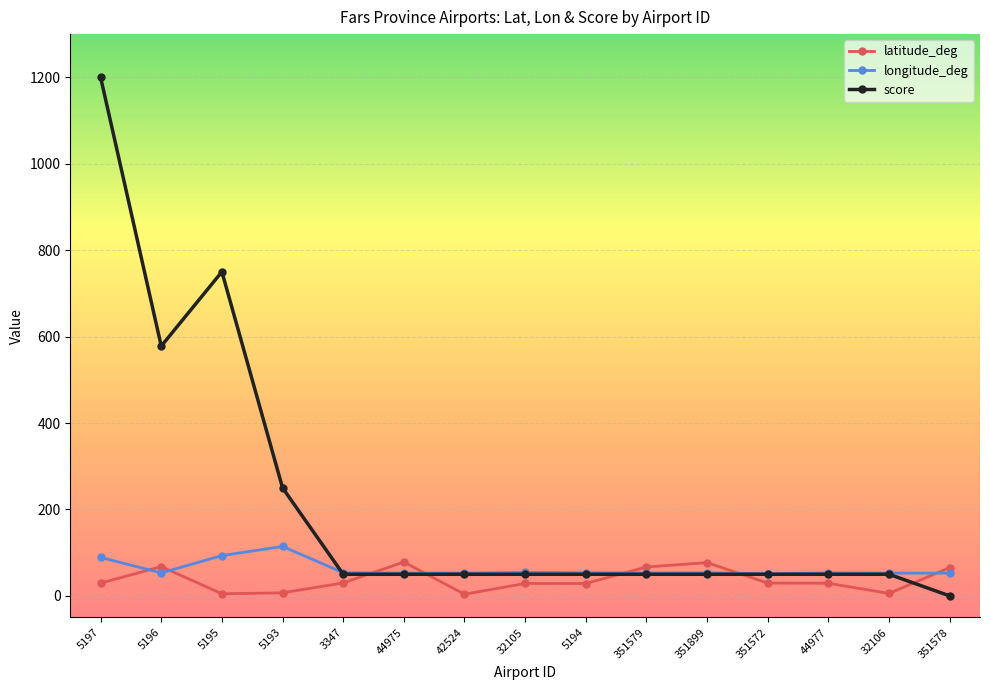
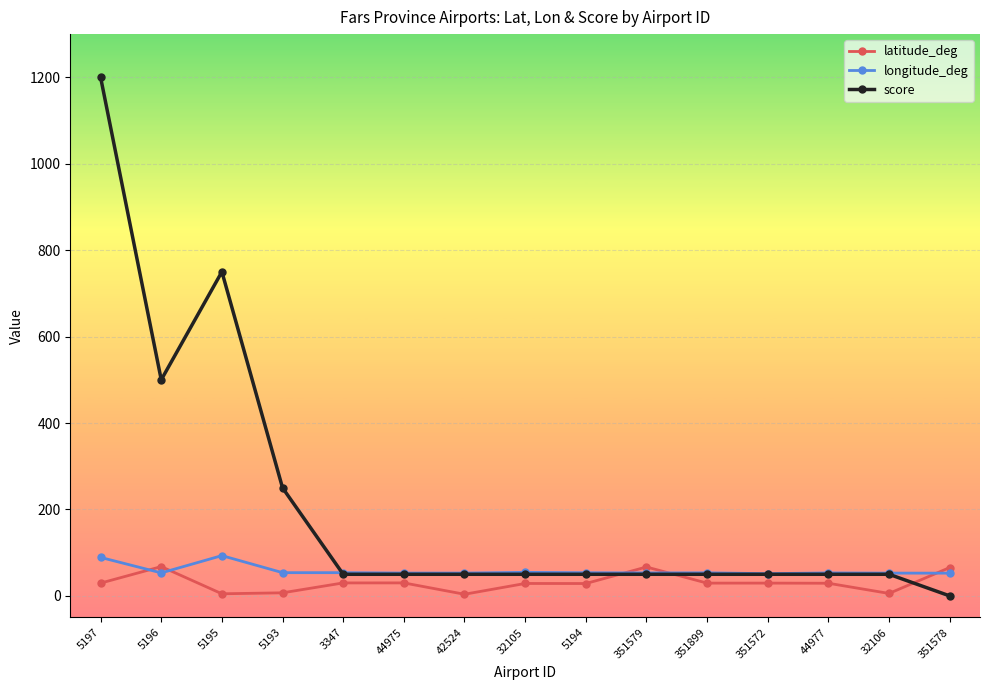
score, 5196: 580 -> 500
longitude_deg, 5193: 110 -> 50
latitude_deg, 44975: 80 -> 30
latitude_deg, 351899: 80 -> 30
